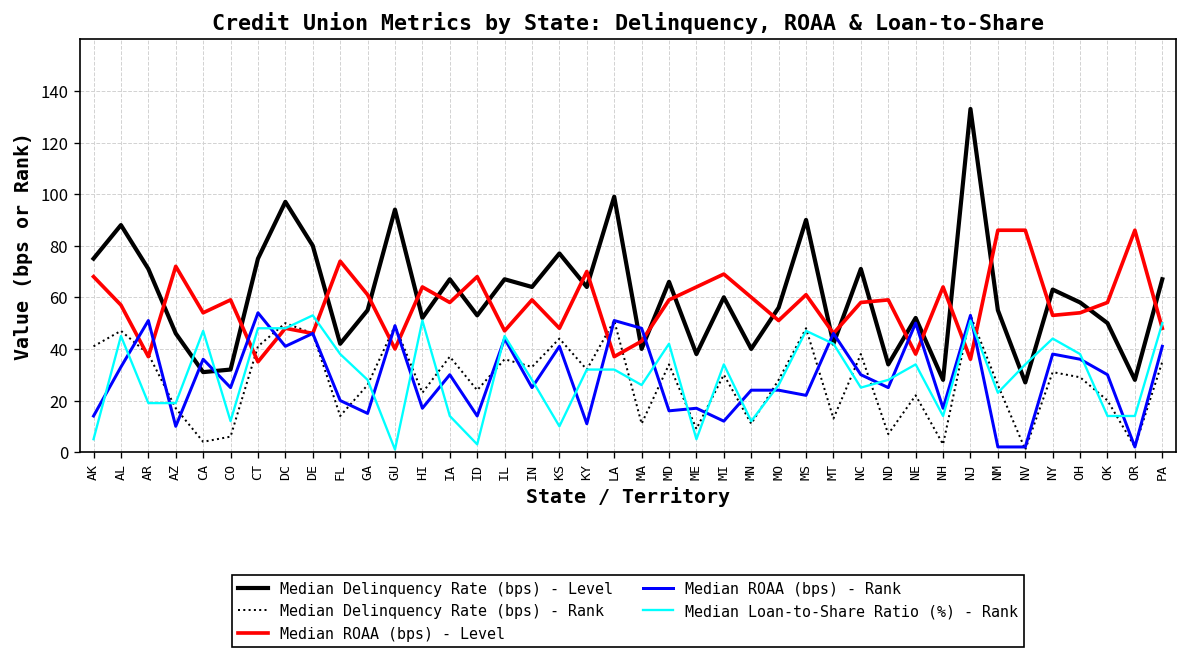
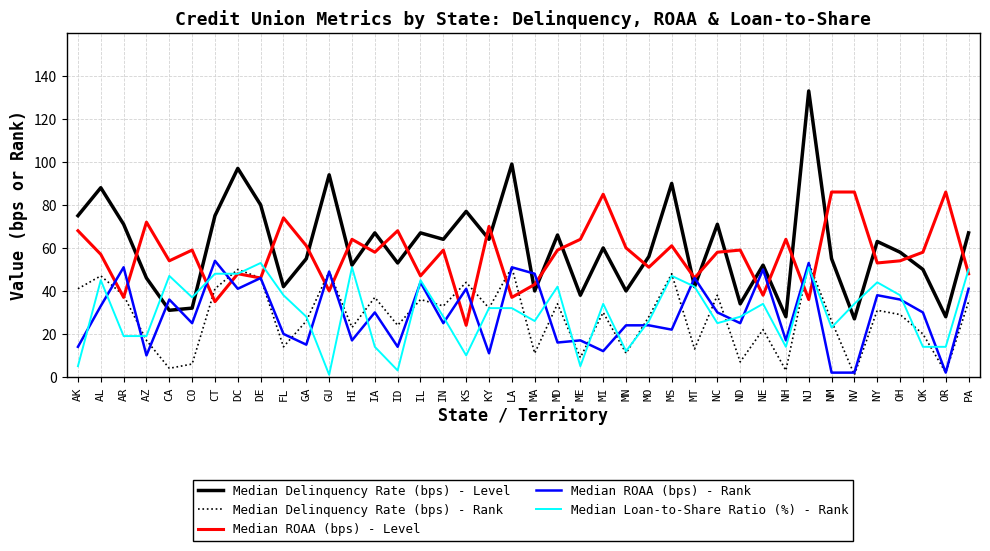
Median Loan-to-Share Ratio (%) - Rank, CO: 12 -> 37
Median ROAA (bps) - Level, KS: 48 -> 24
Median ROAA (bps) - Level, MI: 69 -> 85
